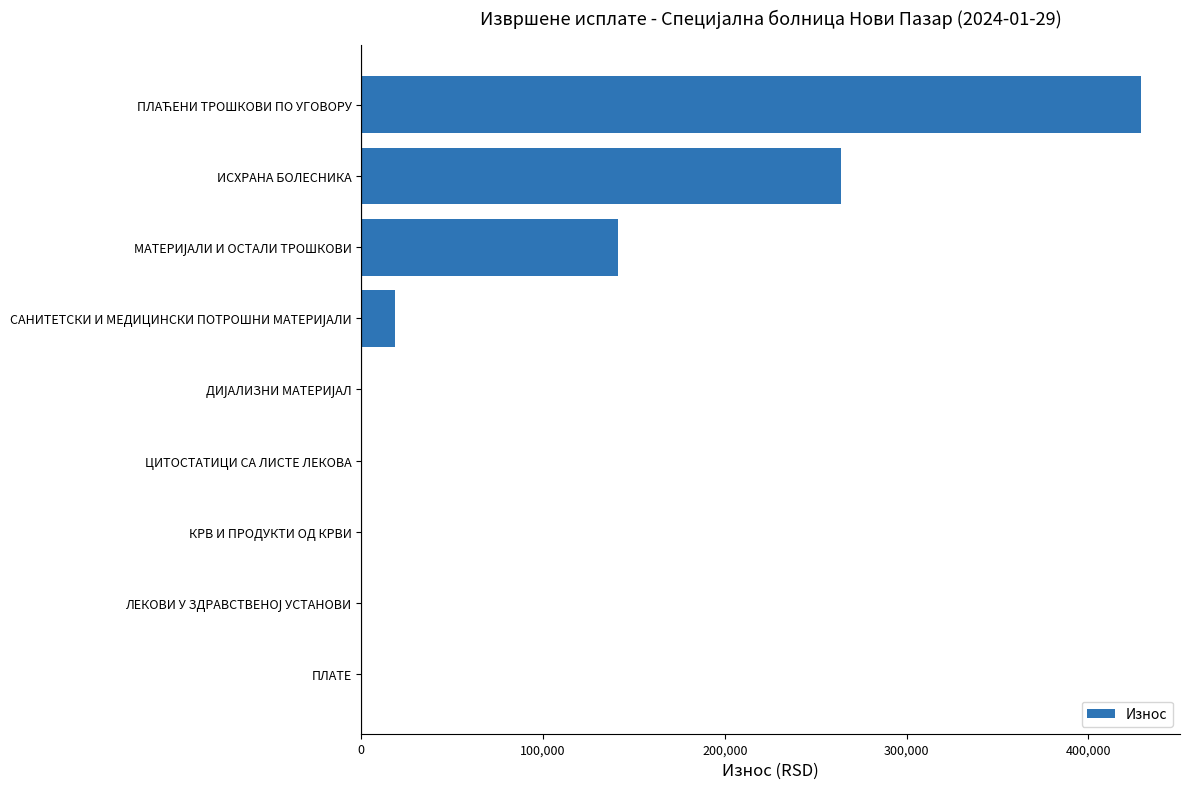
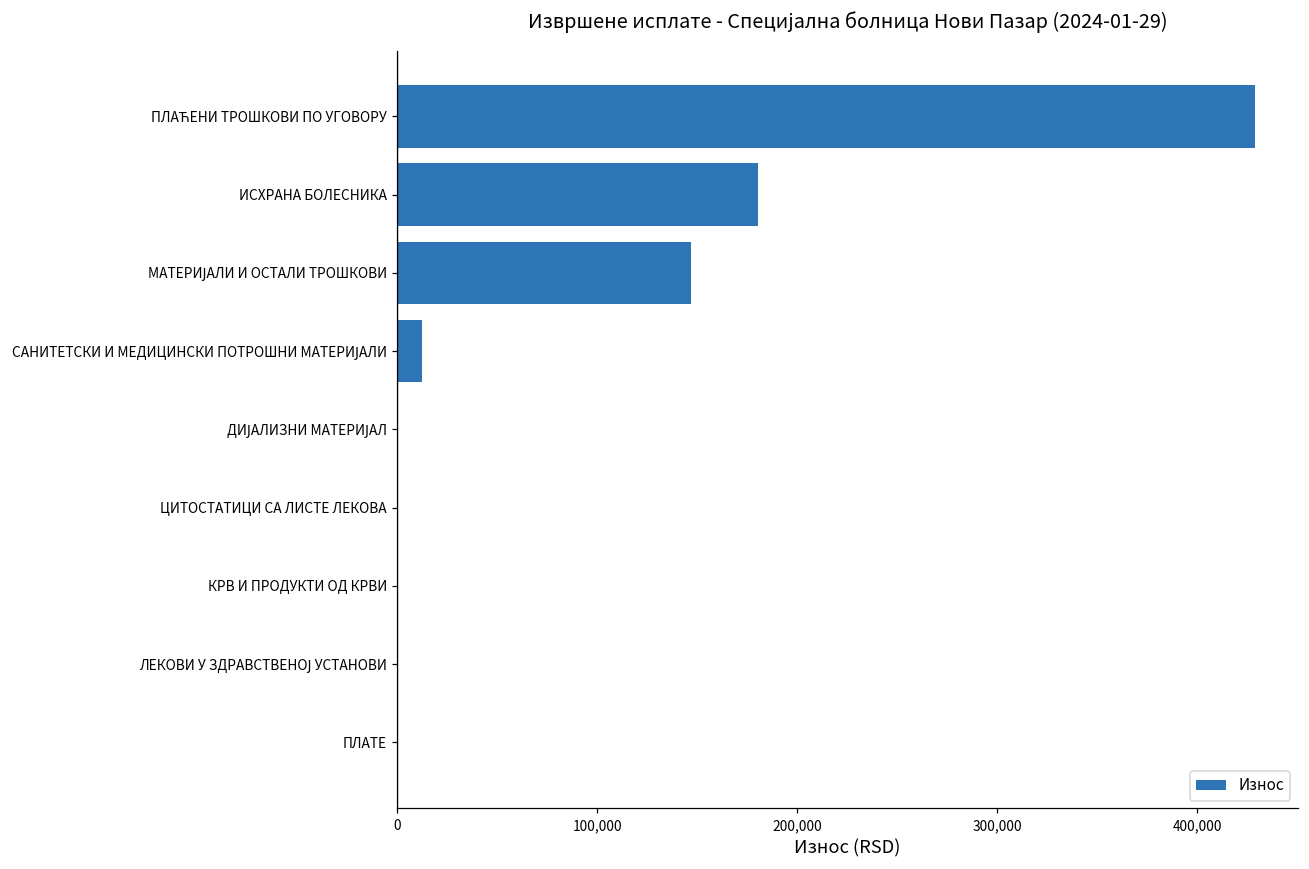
ИСХРАНА БОЛЕСНИКА: 264,000 -> 180,000
МАТЕРИЈАЛИ И ОСТАЛИ ТРОШКОВИ: 141,000 -> 147,000
САНИТЕТСКИ И МЕДИЦИНСКИ ПОТРОШНИ МАТЕРИЈАЛИ: 18,000 -> 12,000
